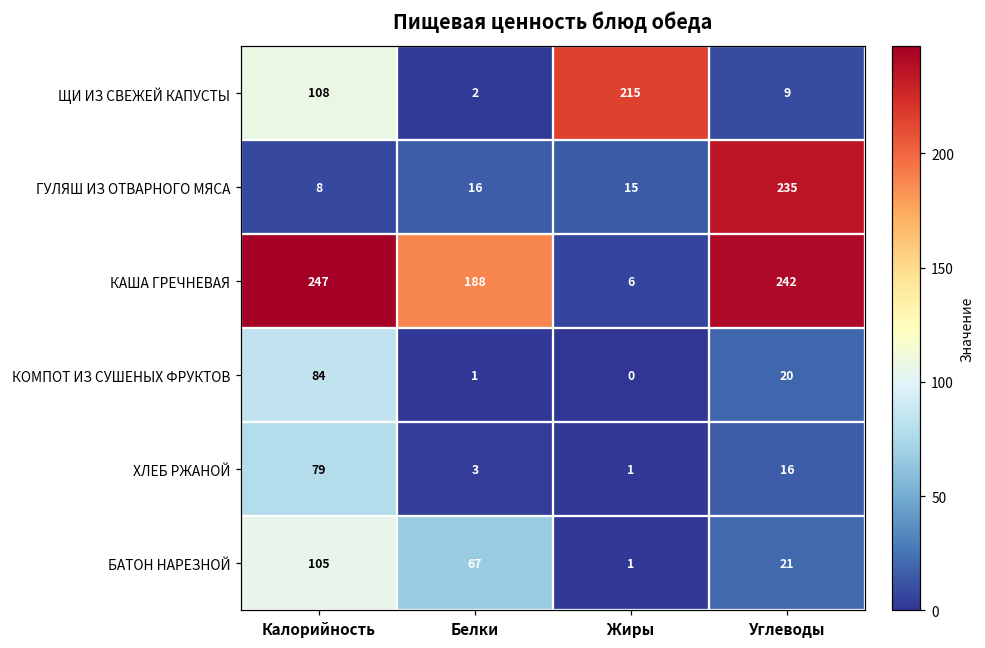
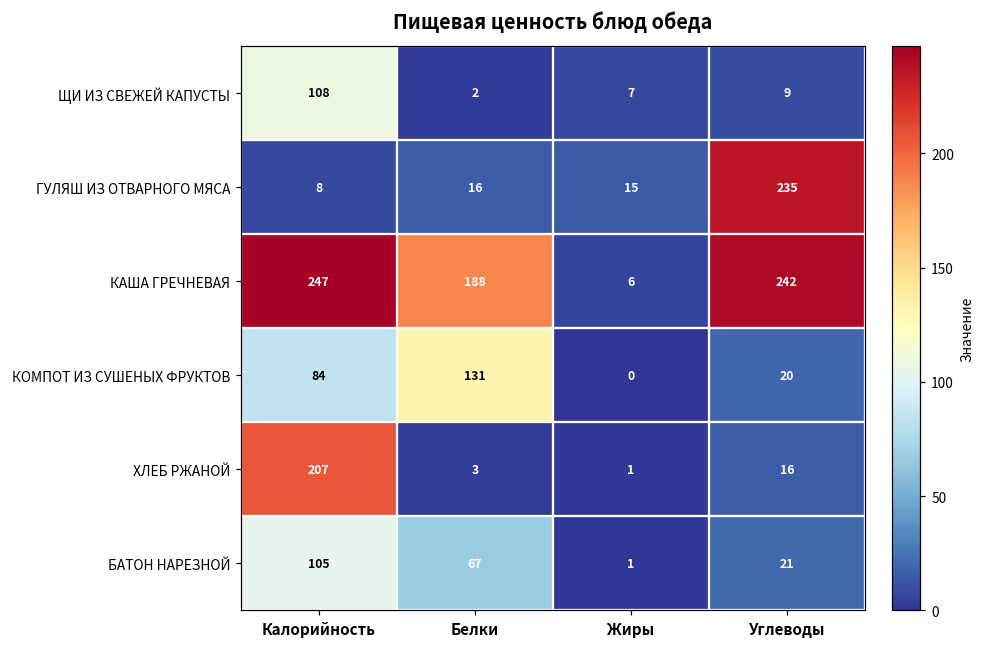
ЩИ ИЗ СВЕЖЕЙ КАПУСТЫ, Жиры: 215 -> 7
КОМПОТ ИЗ СУШЕНЫХ ФРУКТОВ, Белки: 1 -> 131
ХЛЕБ РЖАНОЙ, Калорийность: 79 -> 207
